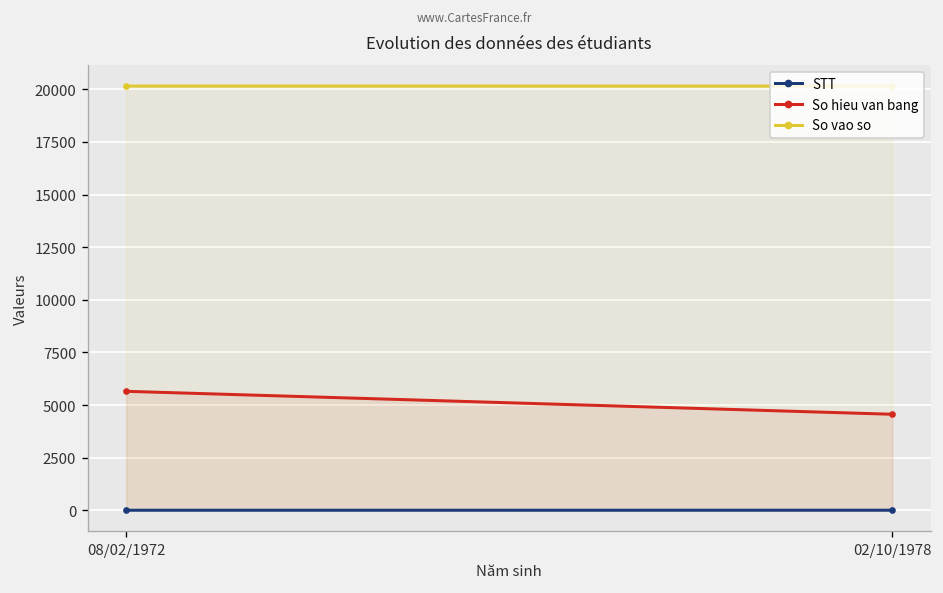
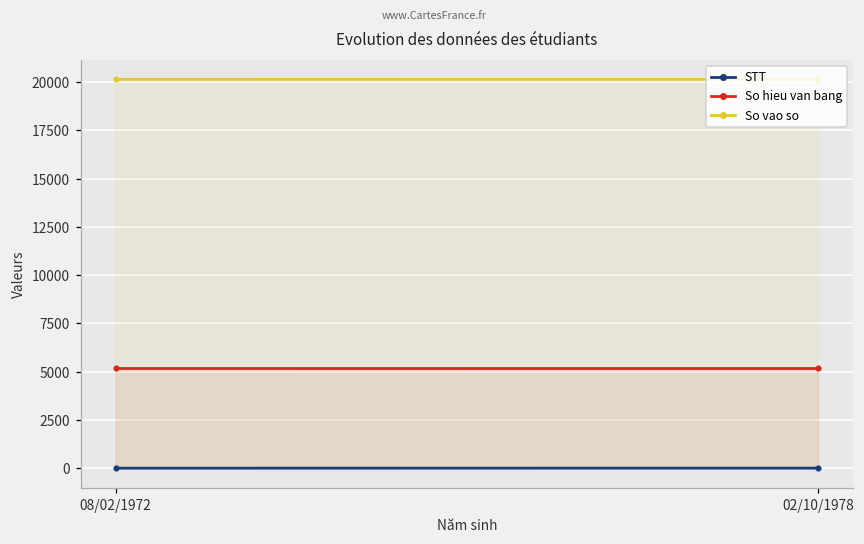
So hieu van bang, 08/02/1972: 5700 -> 5200
So hieu van bang, 02/10/1978: 4600 -> 5200
